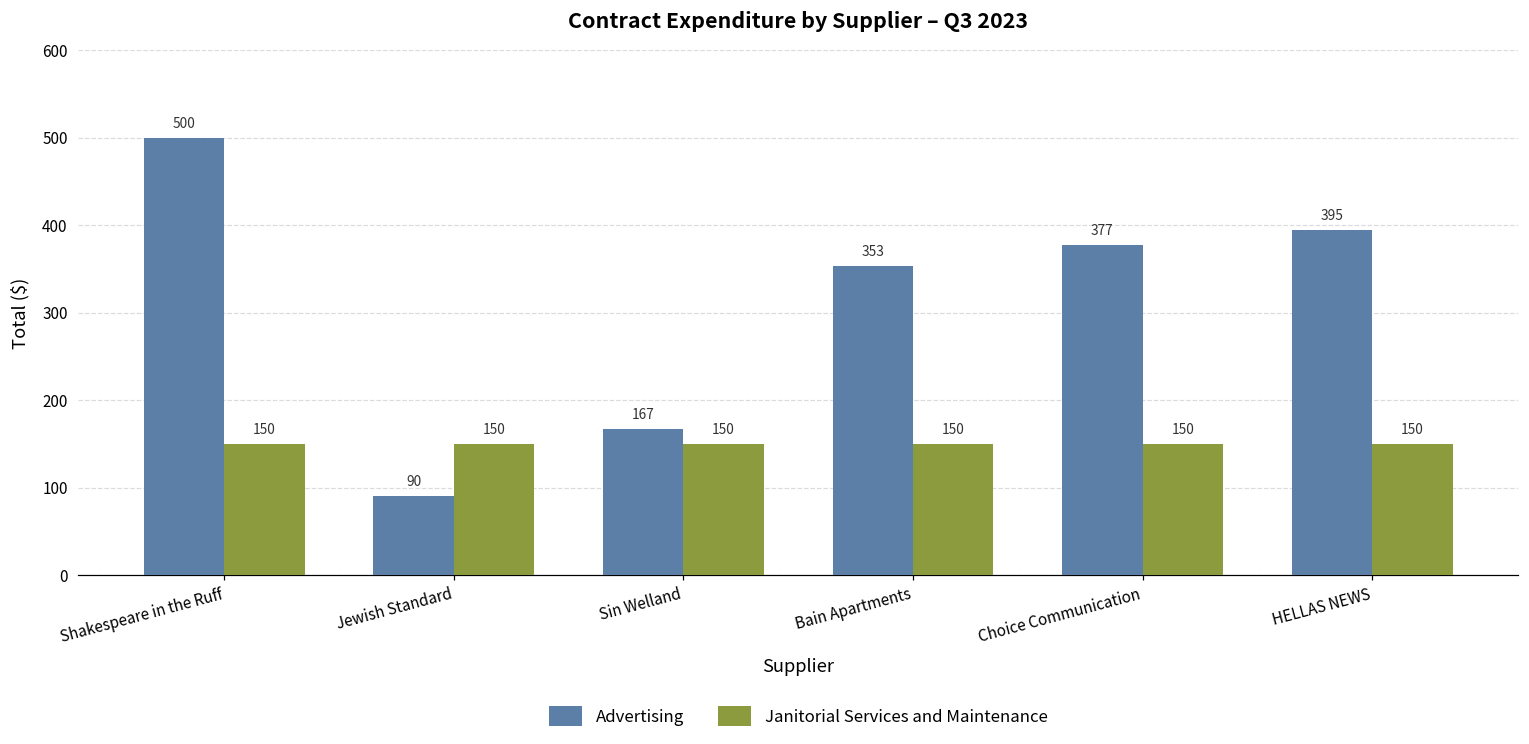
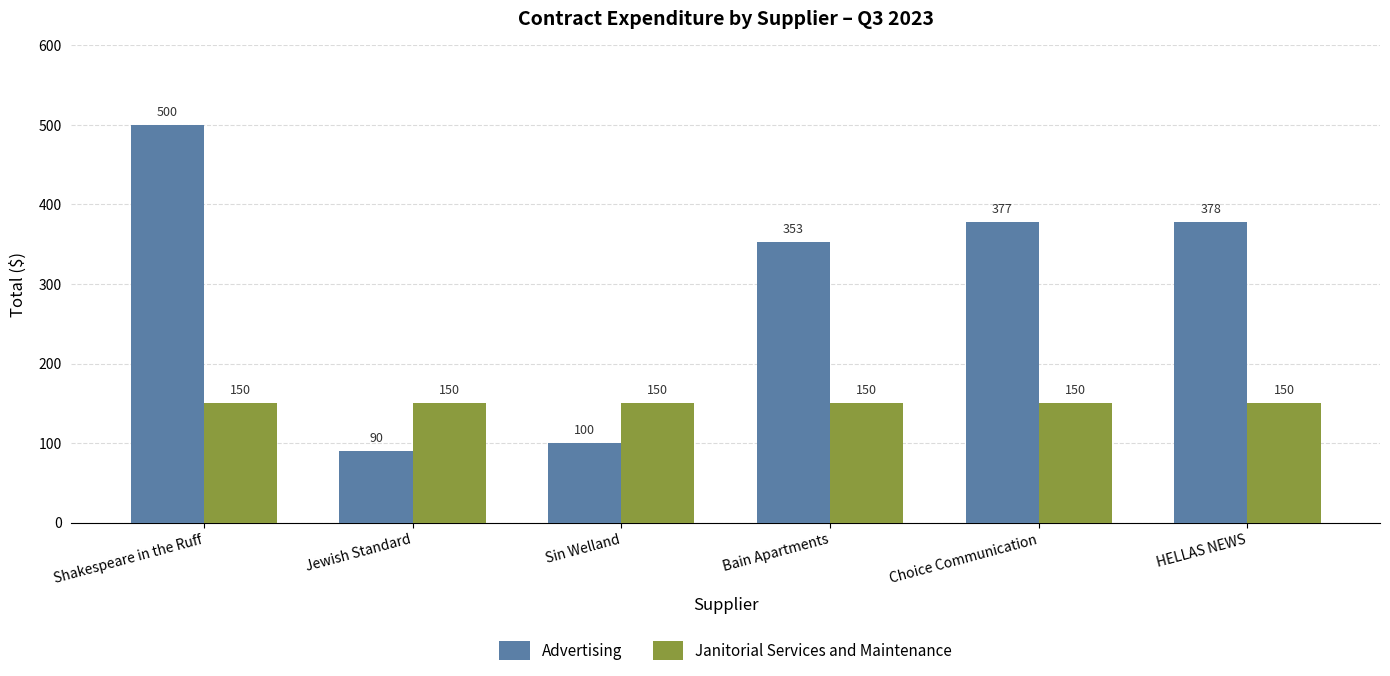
Advertising, Sin Welland: 167 -> 100
Advertising, HELLAS NEWS: 395 -> 378
